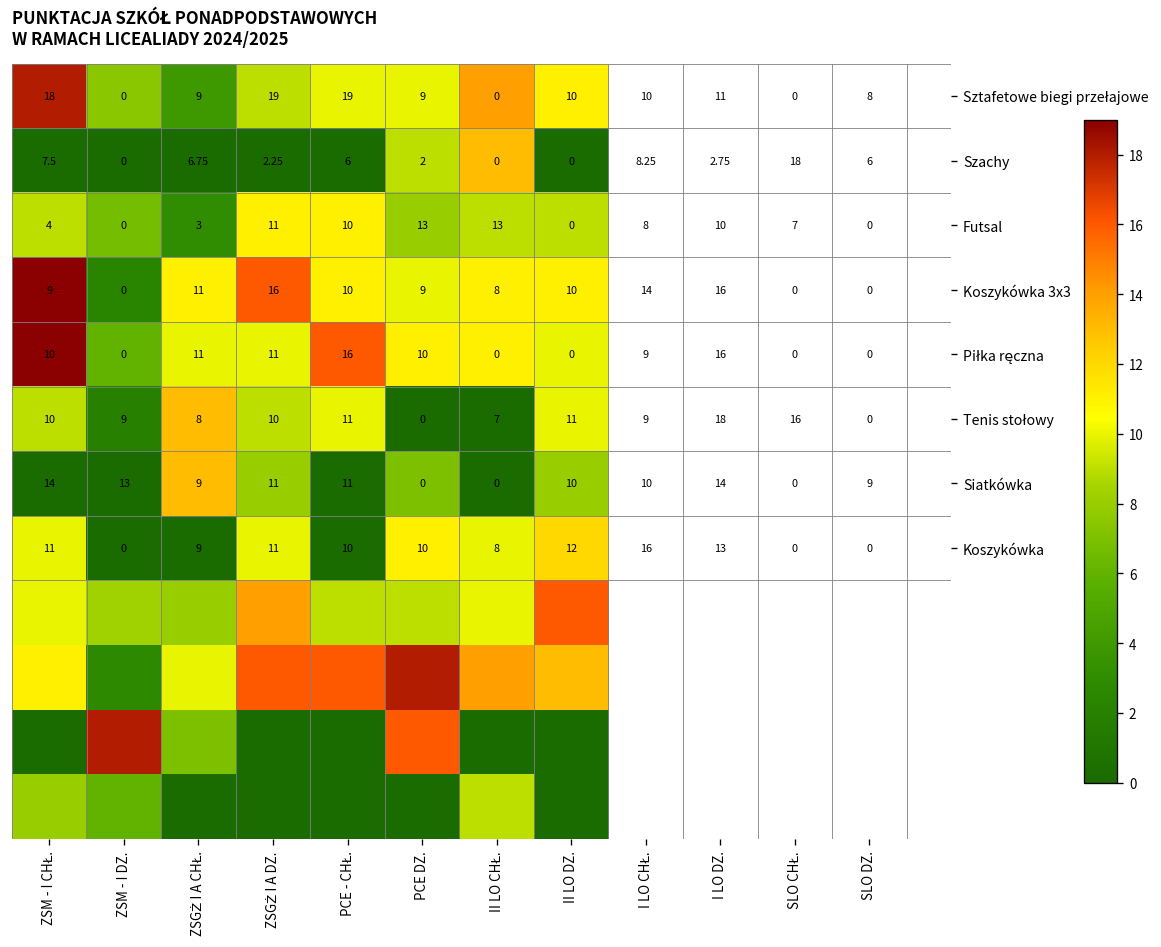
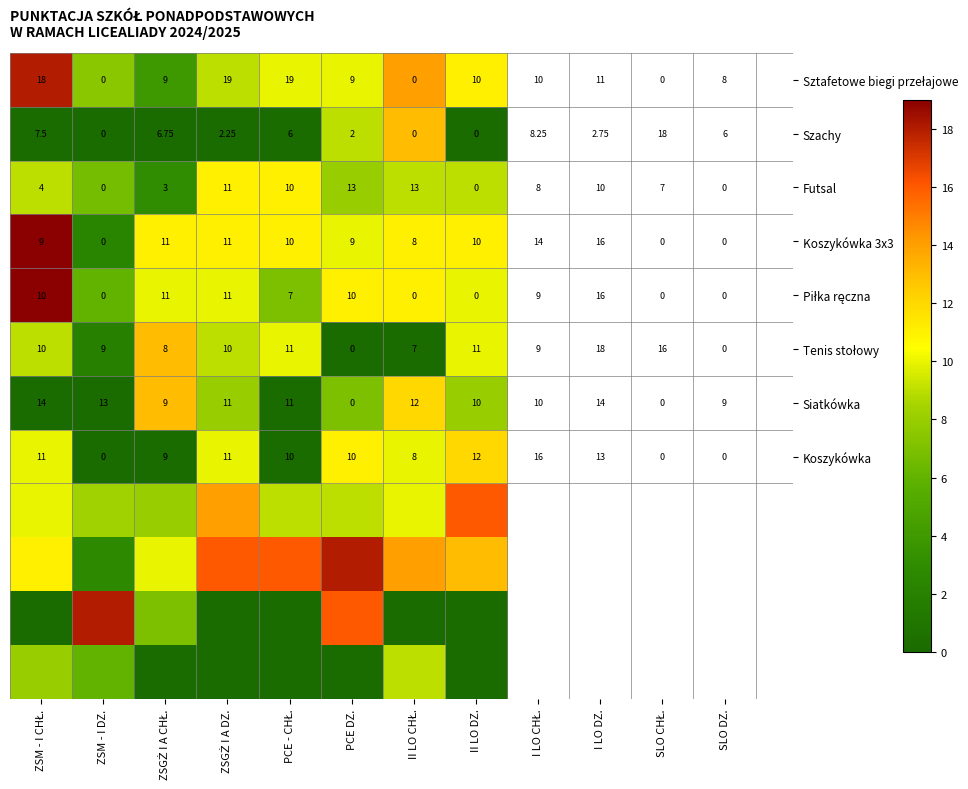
Koszykówka 3x3, ZSGŻ I A DZ.: 16 -> 11
Piłka ręczna, PCE - CHŁ.: 16 -> 7
Siatkówka, II LO CHŁ.: 0 -> 12
